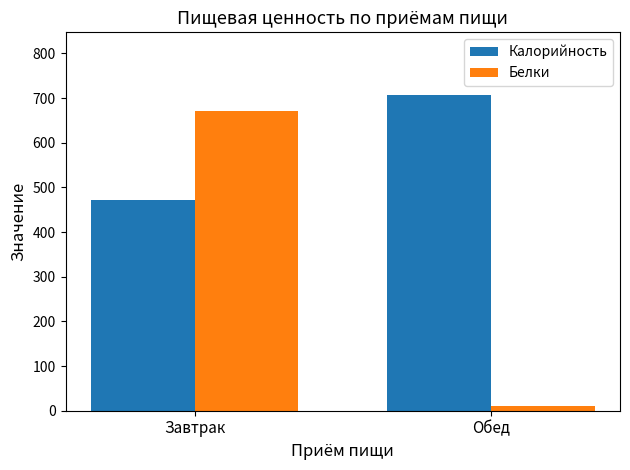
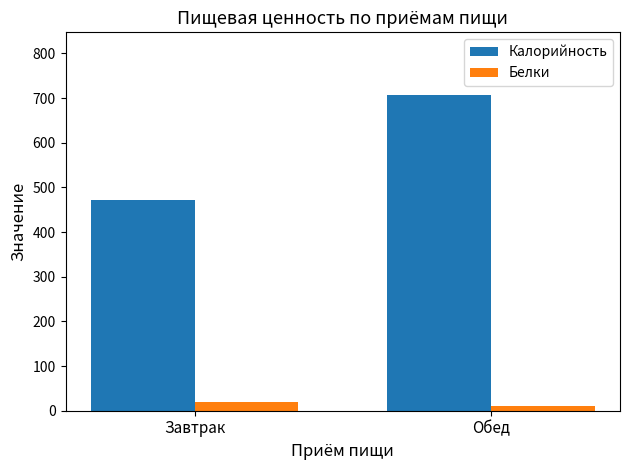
Белки, Завтрак: 670 -> 20
